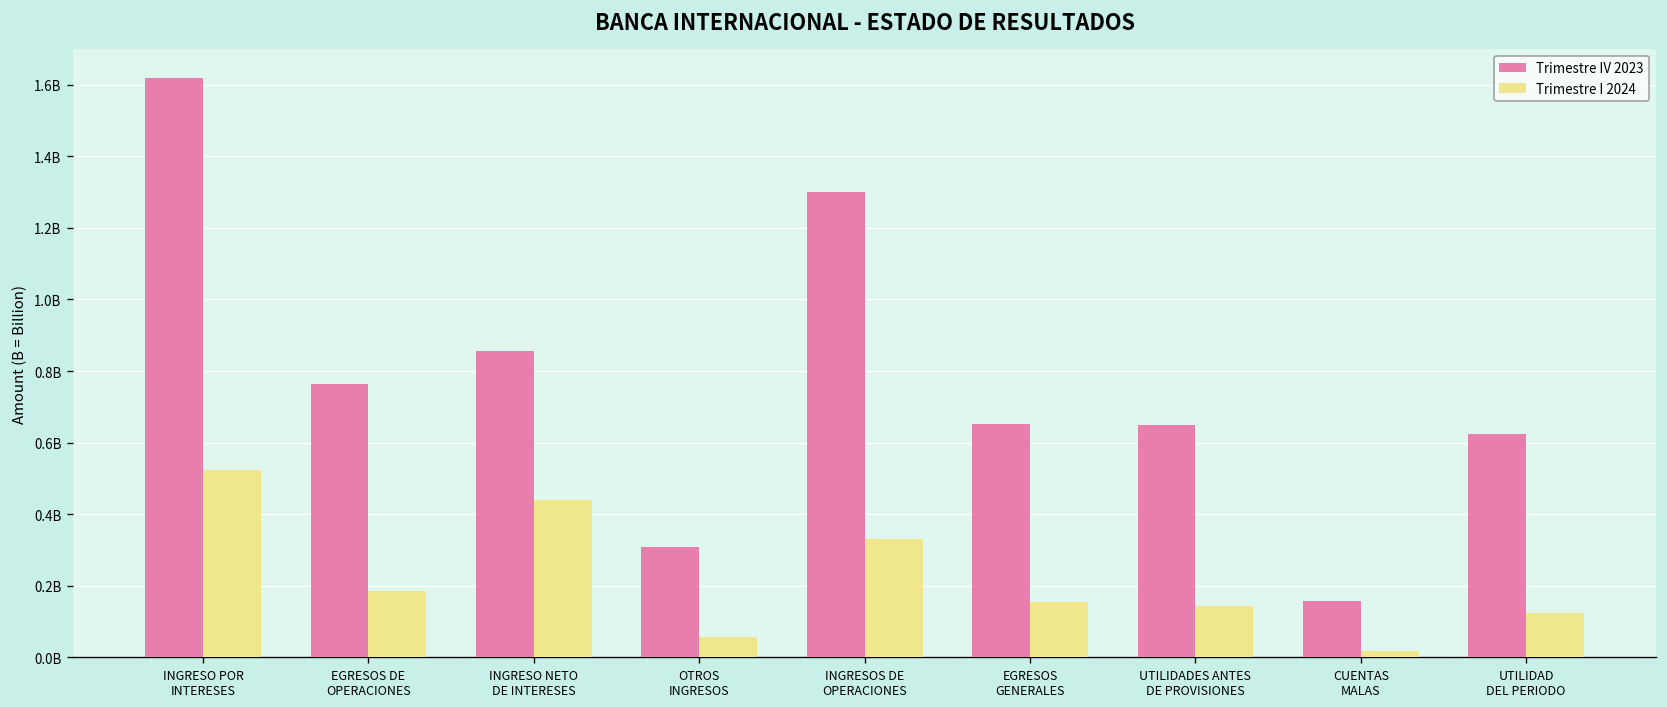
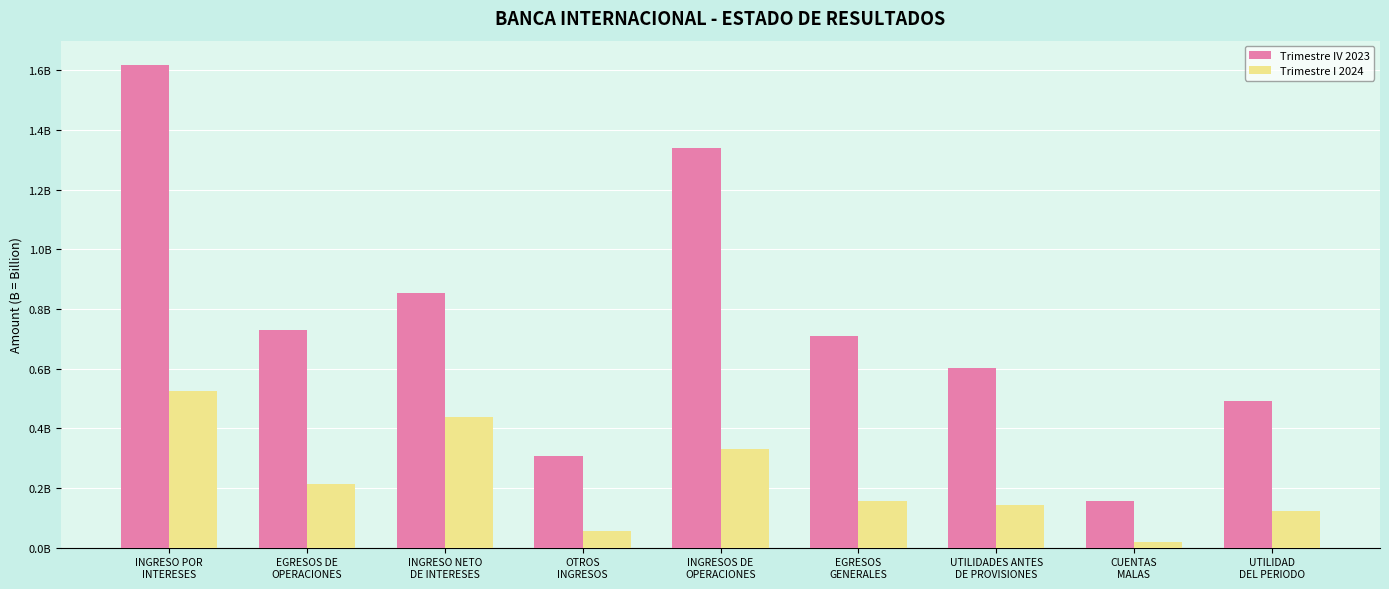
Trimestre IV 2023, EGRESOS DE OPERACIONES: 760000000 -> 730000000
Trimestre I 2024, EGRESOS DE OPERACIONES: 190000000 -> 210000000
Trimestre IV 2023, INGRESOS DE OPERACIONES: 1300000000 -> 1340000000
Trimestre IV 2023, EGRESOS GENERALES: 650000000 -> 710000000
Trimestre IV 2023, UTILIDADES ANTES DE PROVISIONES: 650000000 -> 600000000
Trimestre IV 2023, UTILIDAD DEL PERIODO: 620000000 -> 490000000
